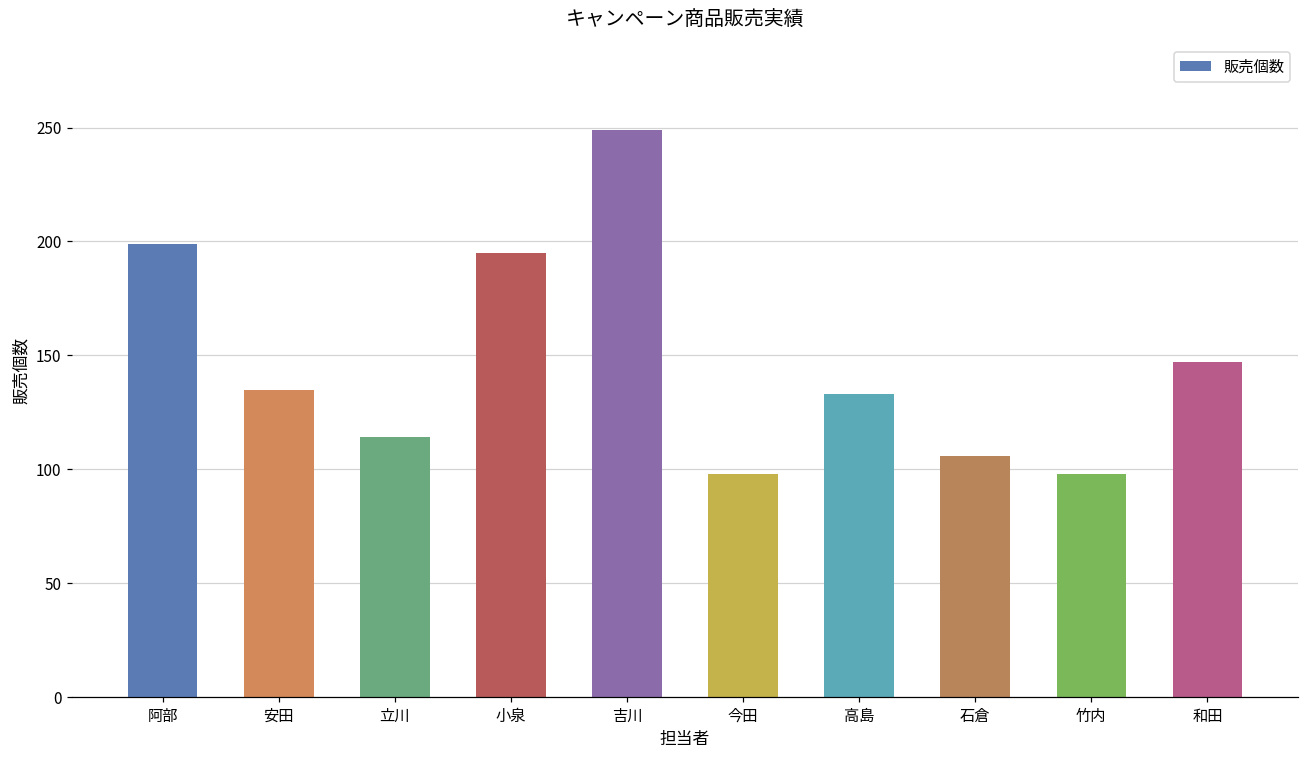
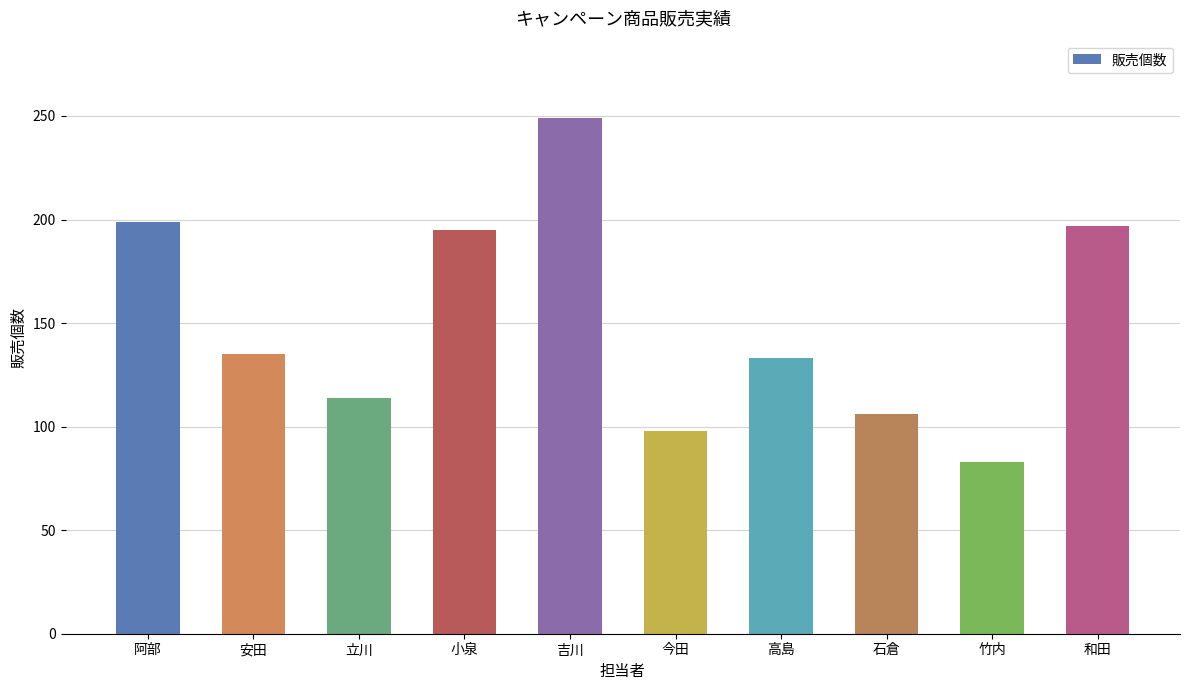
竹内: 98 -> 83
和田: 147 -> 197
